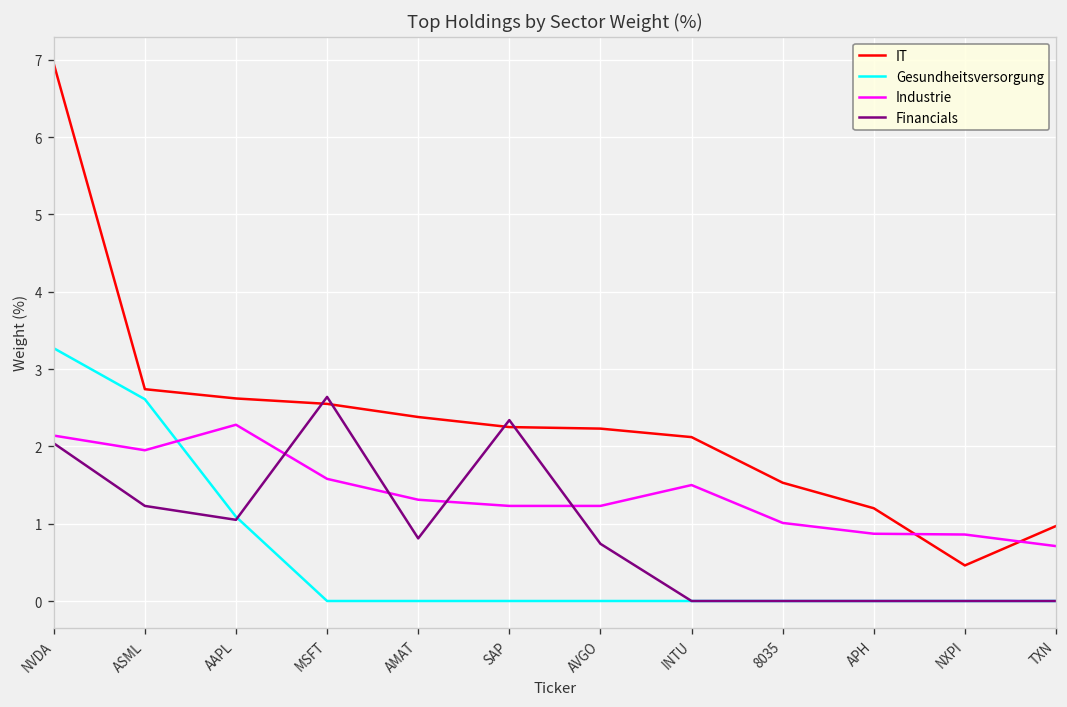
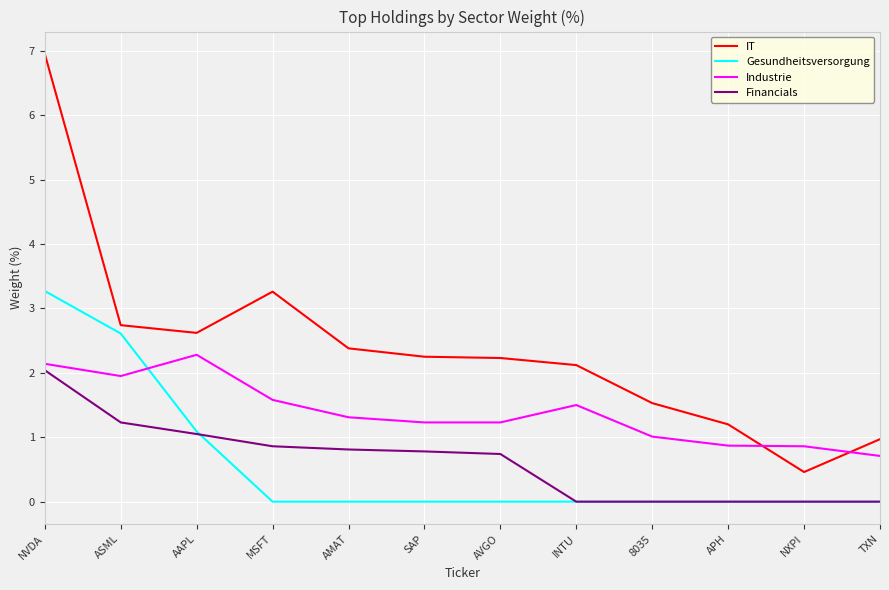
IT, MSFT: 2.6 -> 3.3
Financials, MSFT: 2.6 -> 0.9
Financials, SAP: 2.3 -> 0.8
